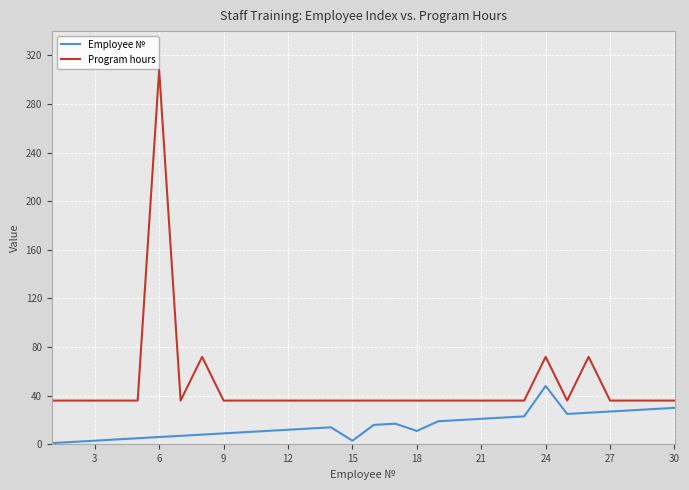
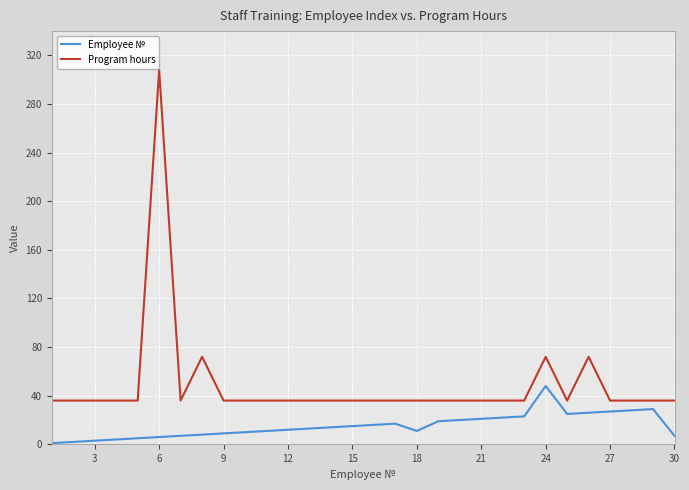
Employee №, 15: 3 -> 15
Employee №, 30: 30 -> 7
